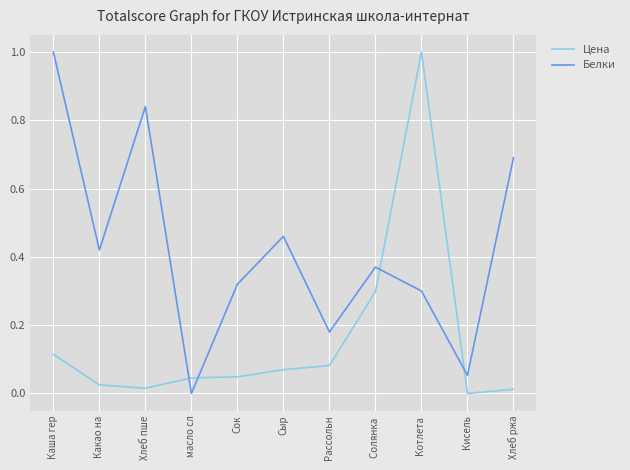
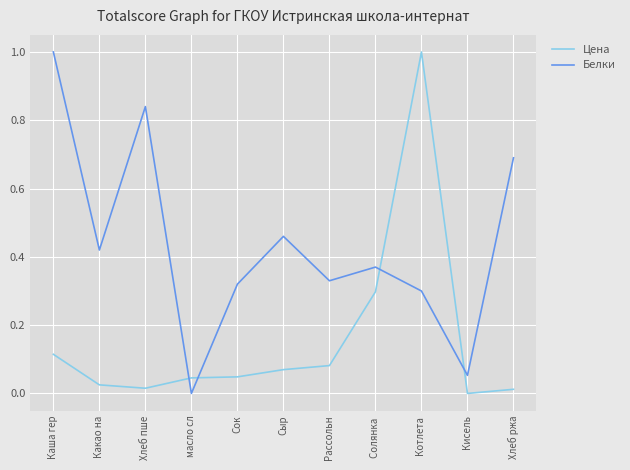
Белки, Рассольн: 0.18 -> 0.33
